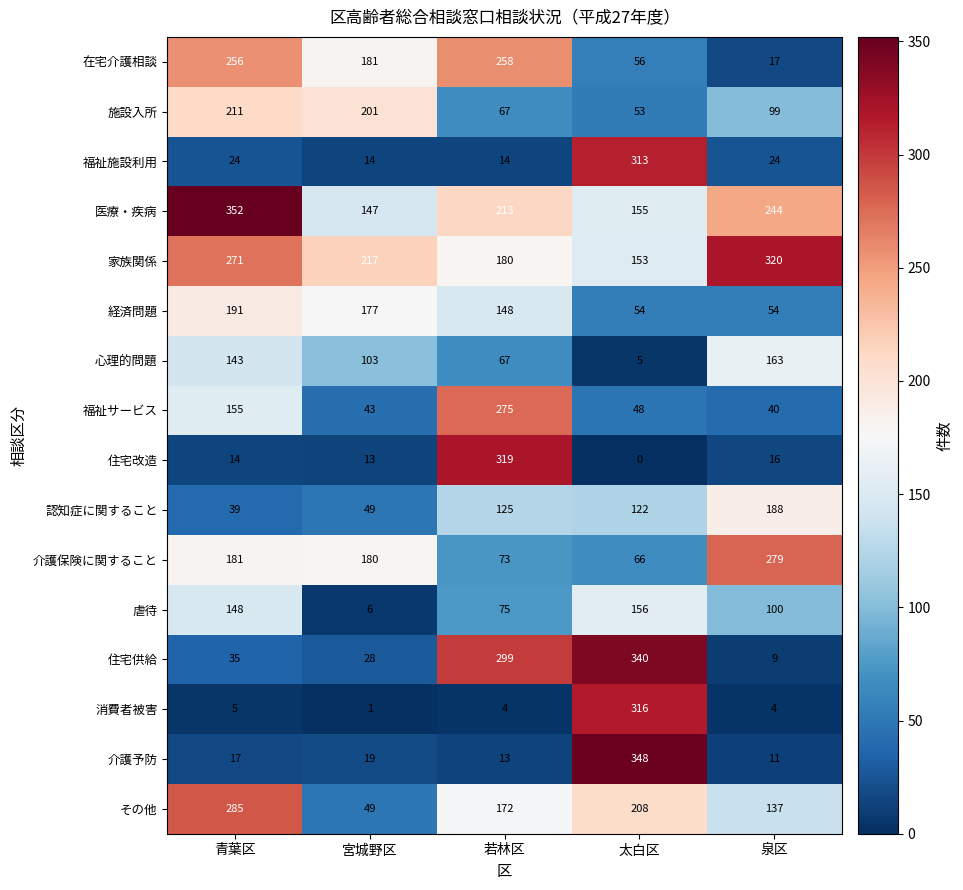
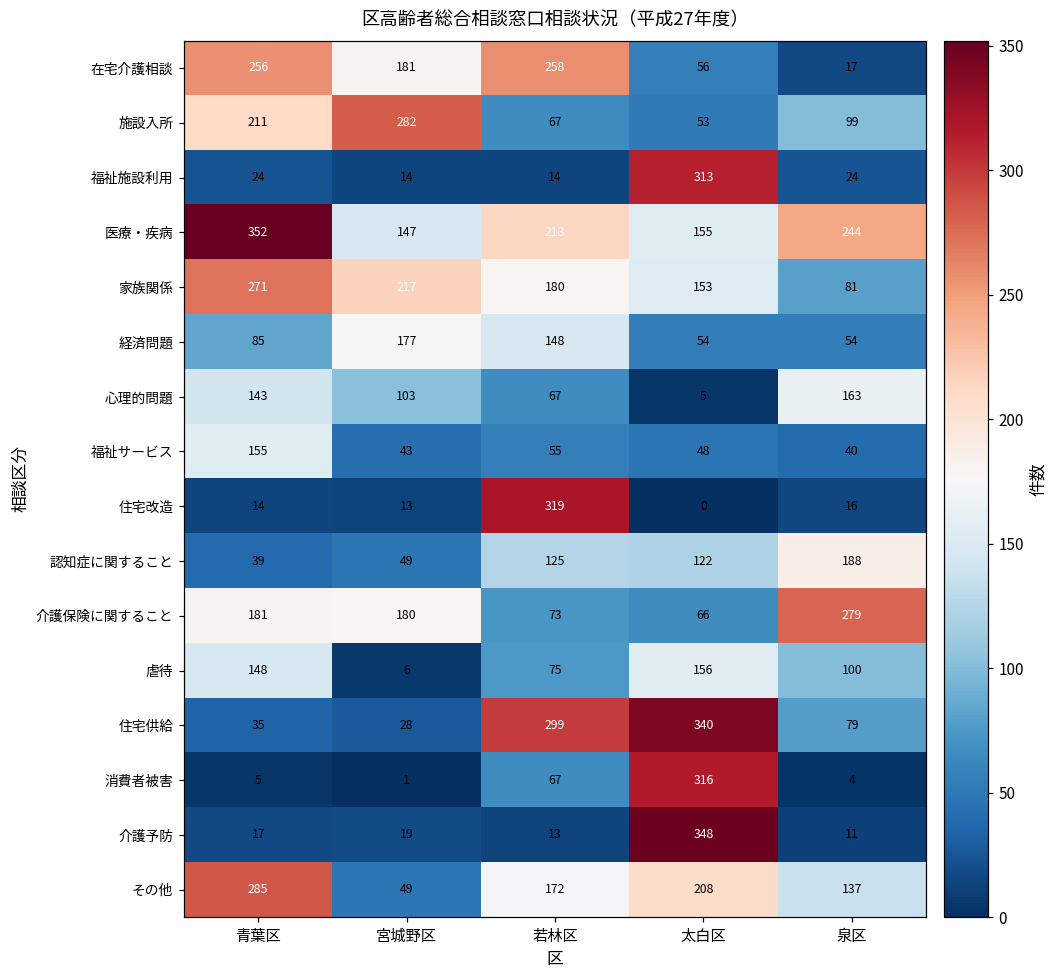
施設入所, 宮城野区: 201 -> 282
家族関係, 泉区: 320 -> 81
経済問題, 青葉区: 191 -> 85
福祉サービス, 若林区: 275 -> 55
住宅供給, 泉区: 9 -> 79
消費者被害, 若林区: 4 -> 67
